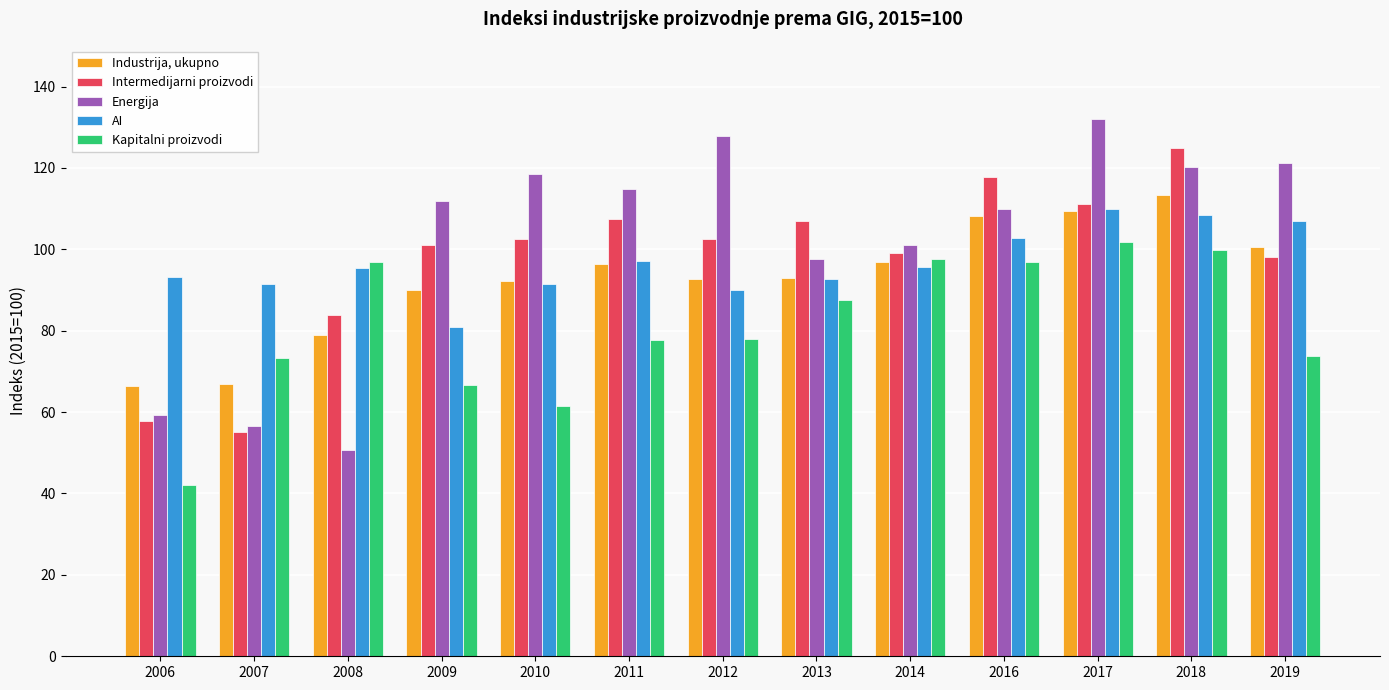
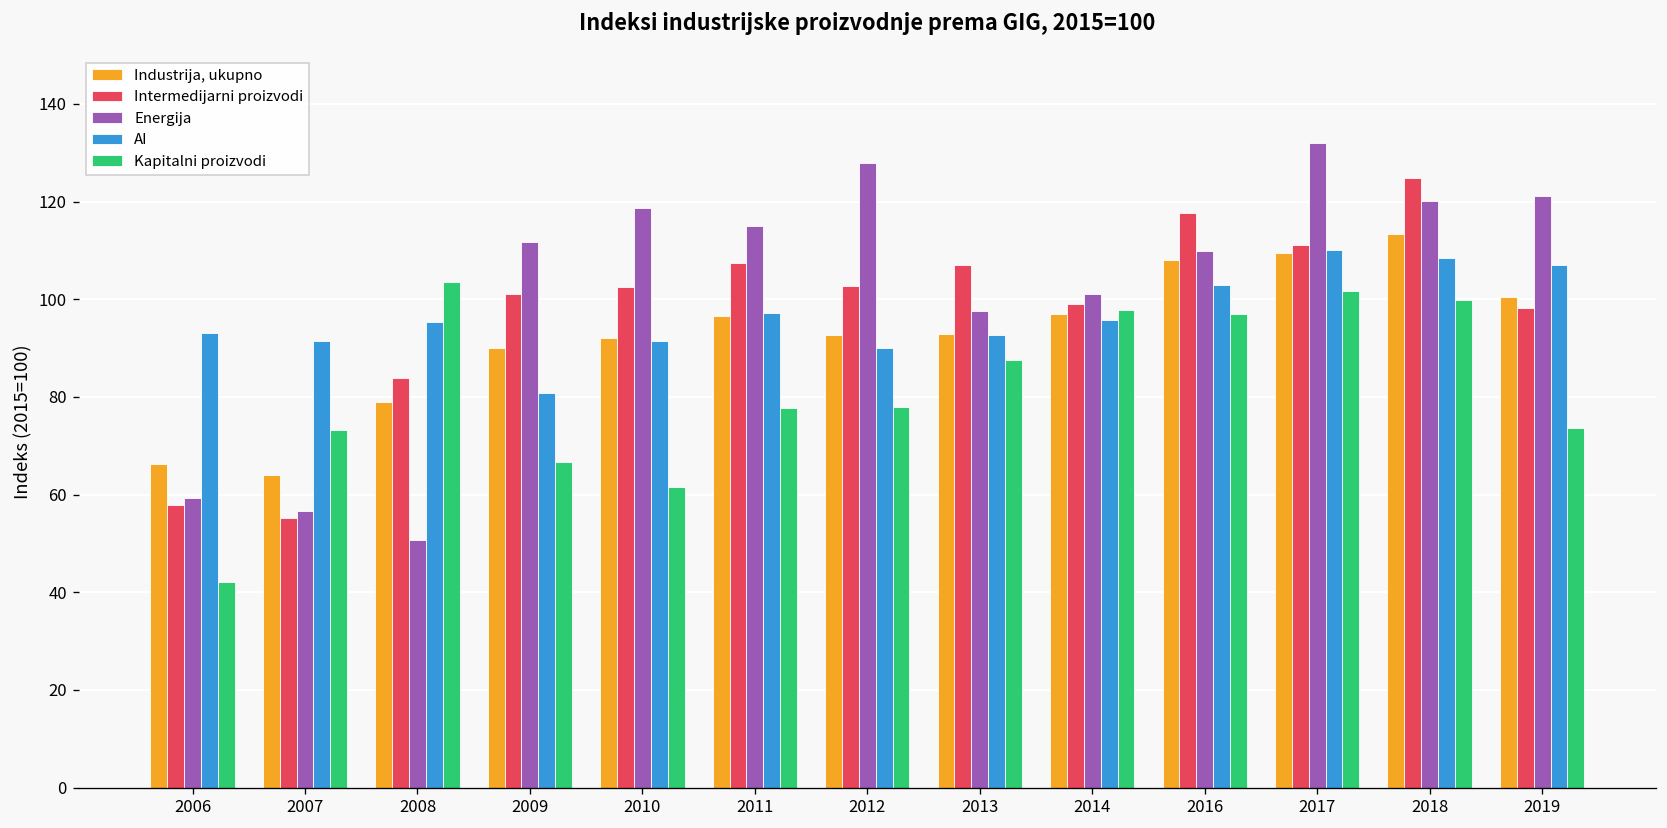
Industrija, ukupno, 2007: 67 -> 64
Kapitalni proizvodi, 2008: 97 -> 104
